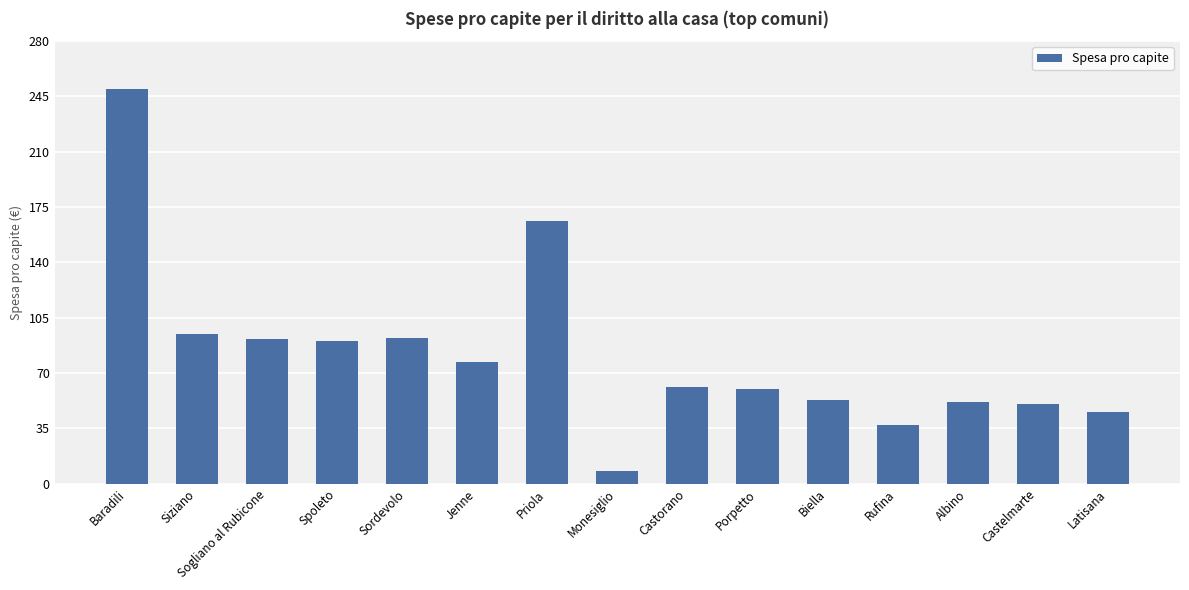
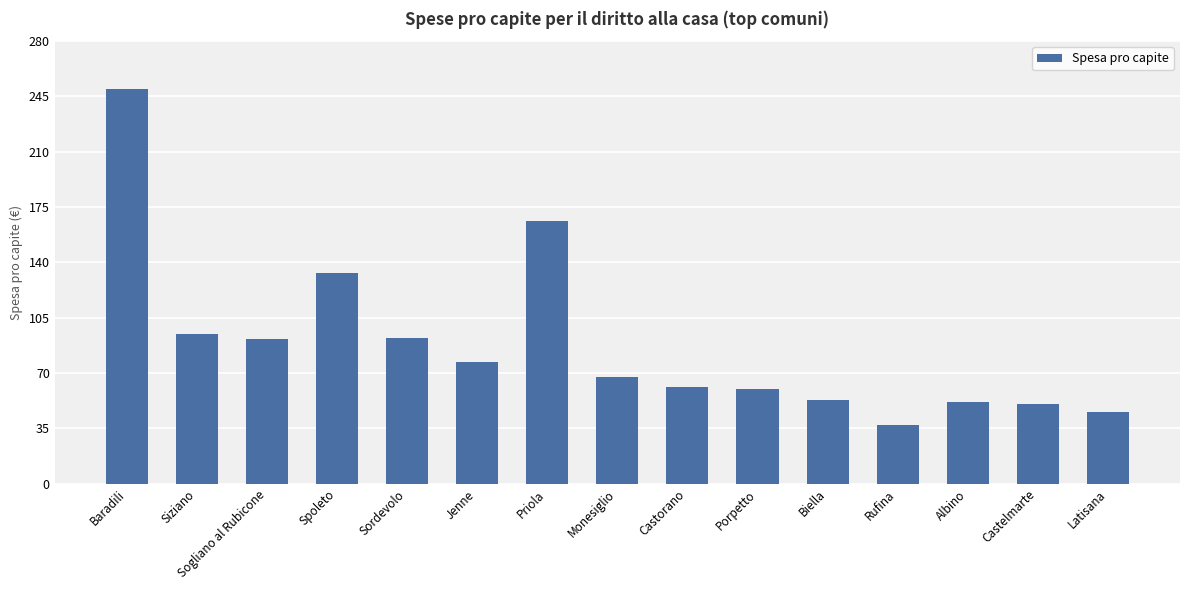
Spoleto: 90 -> 133
Monesiglio: 8 -> 68
